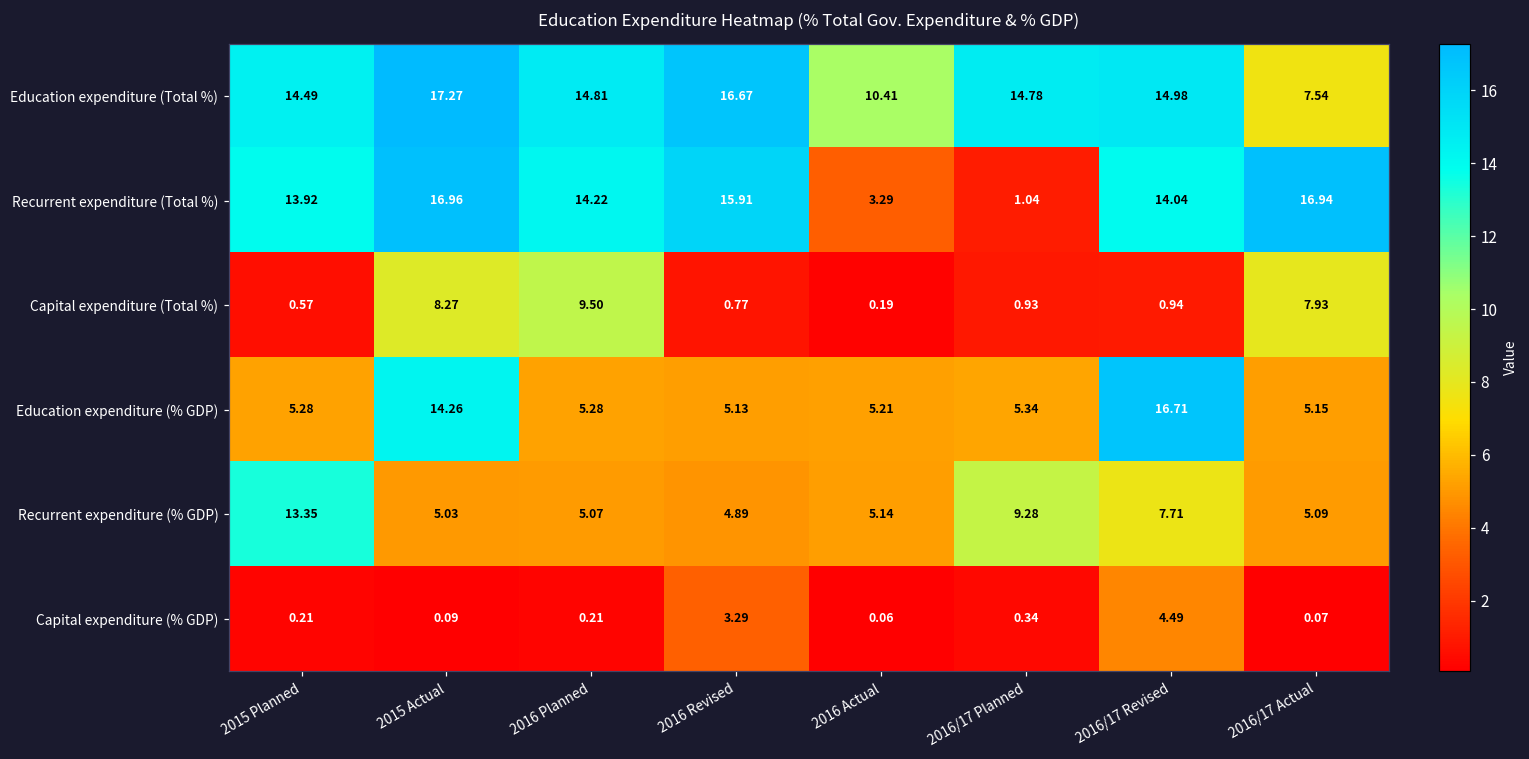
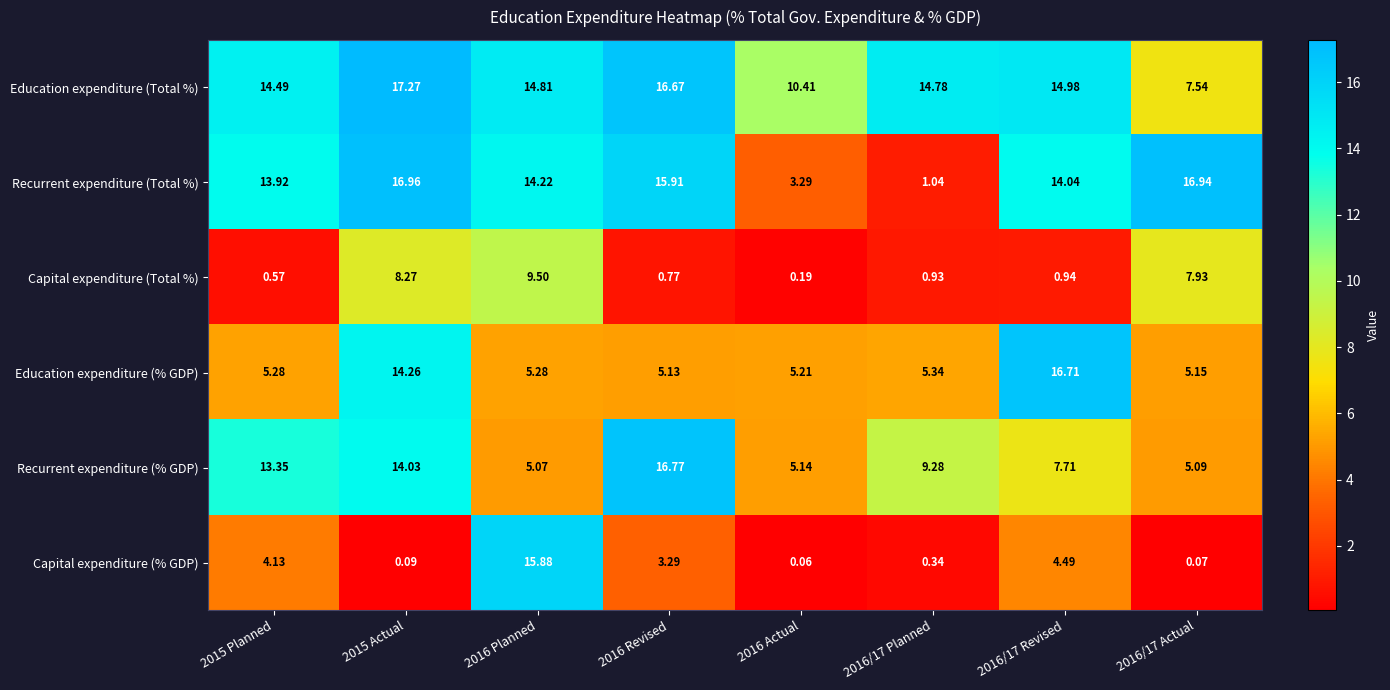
Recurrent expenditure (% GDP), 2015 Actual: 5.03 -> 14.03
Recurrent expenditure (% GDP), 2016 Revised: 4.89 -> 16.77
Capital expenditure (% GDP), 2015 Planned: 0.21 -> 4.13
Capital expenditure (% GDP), 2016 Planned: 0.21 -> 15.88
